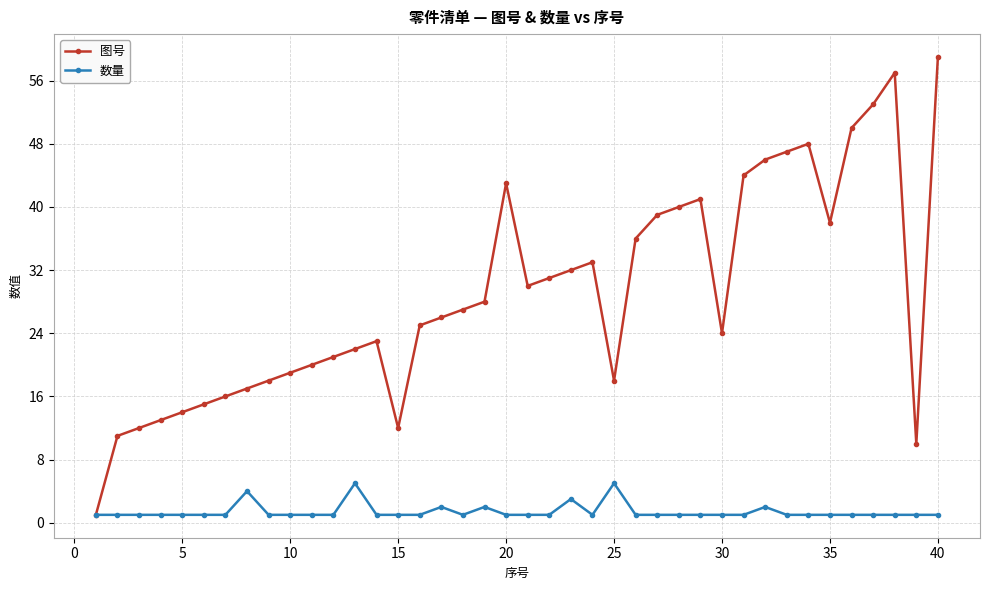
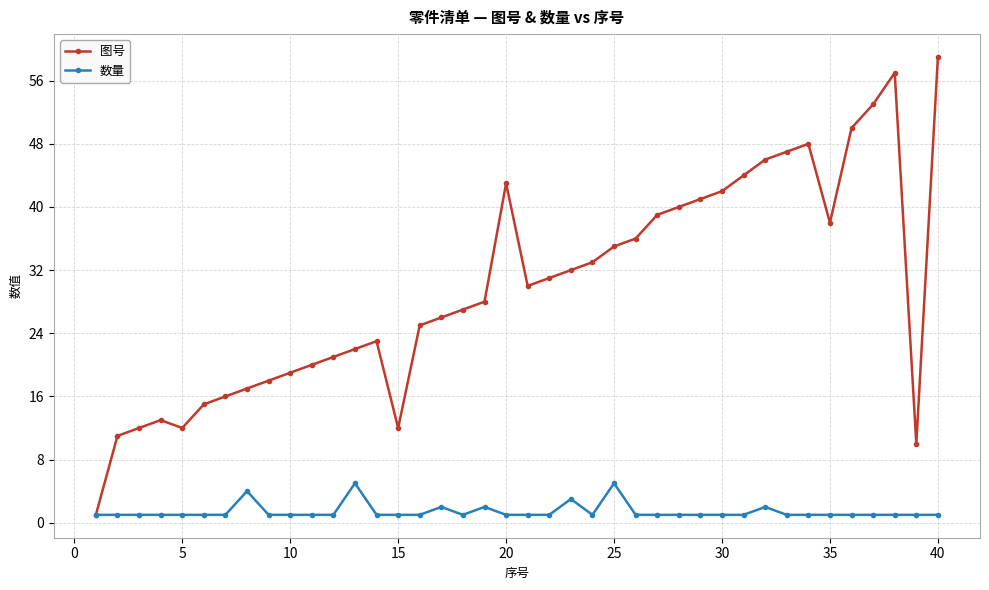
图号, 5: 14 -> 12
图号, 25: 18 -> 35
图号, 30: 24 -> 42
